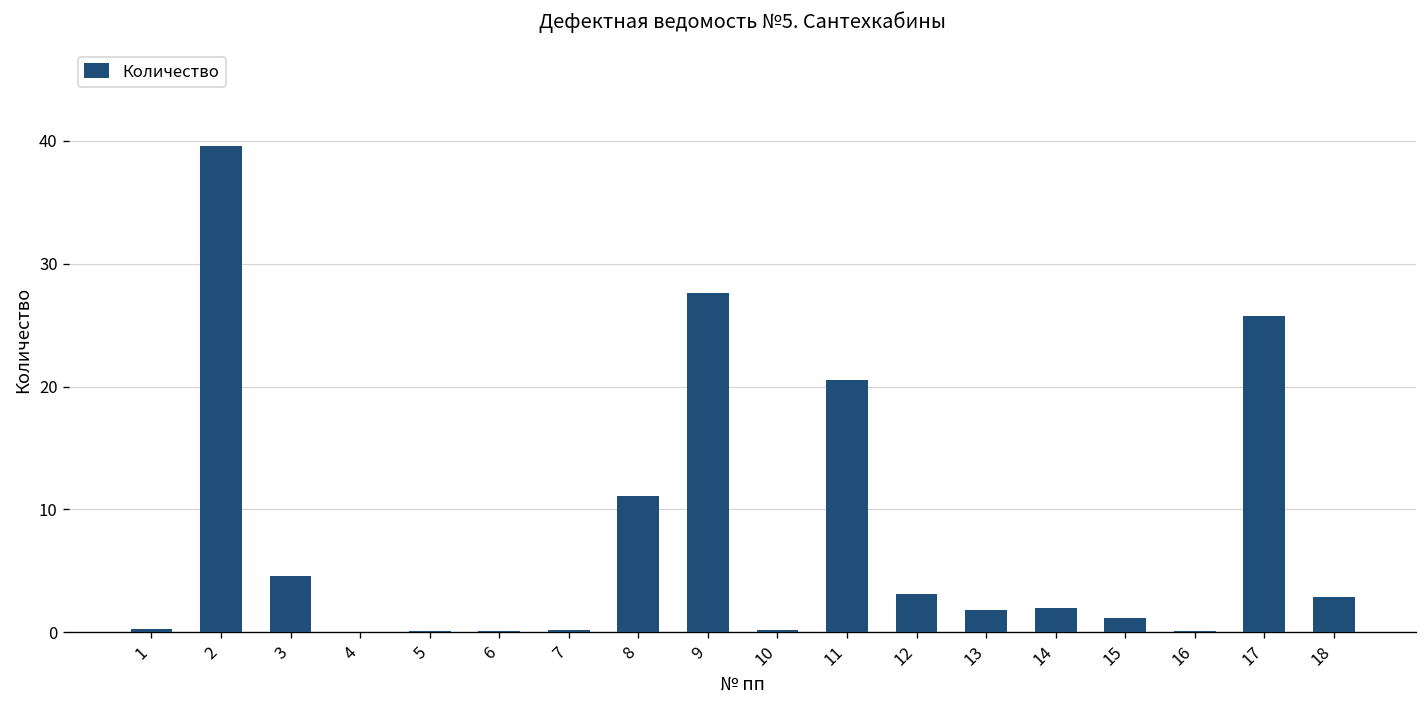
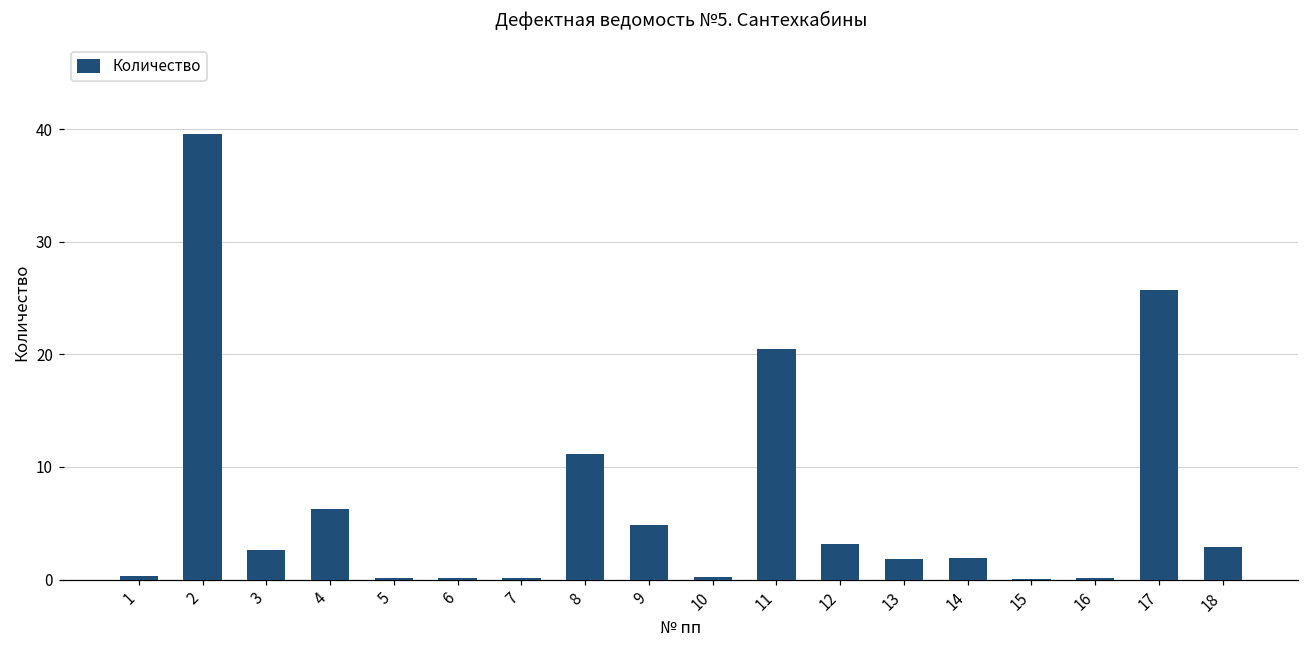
3: 4.6 -> 2.7
4: 0.0 -> 6.3
9: 27.6 -> 4.8
15: 1.2 -> 0.1
